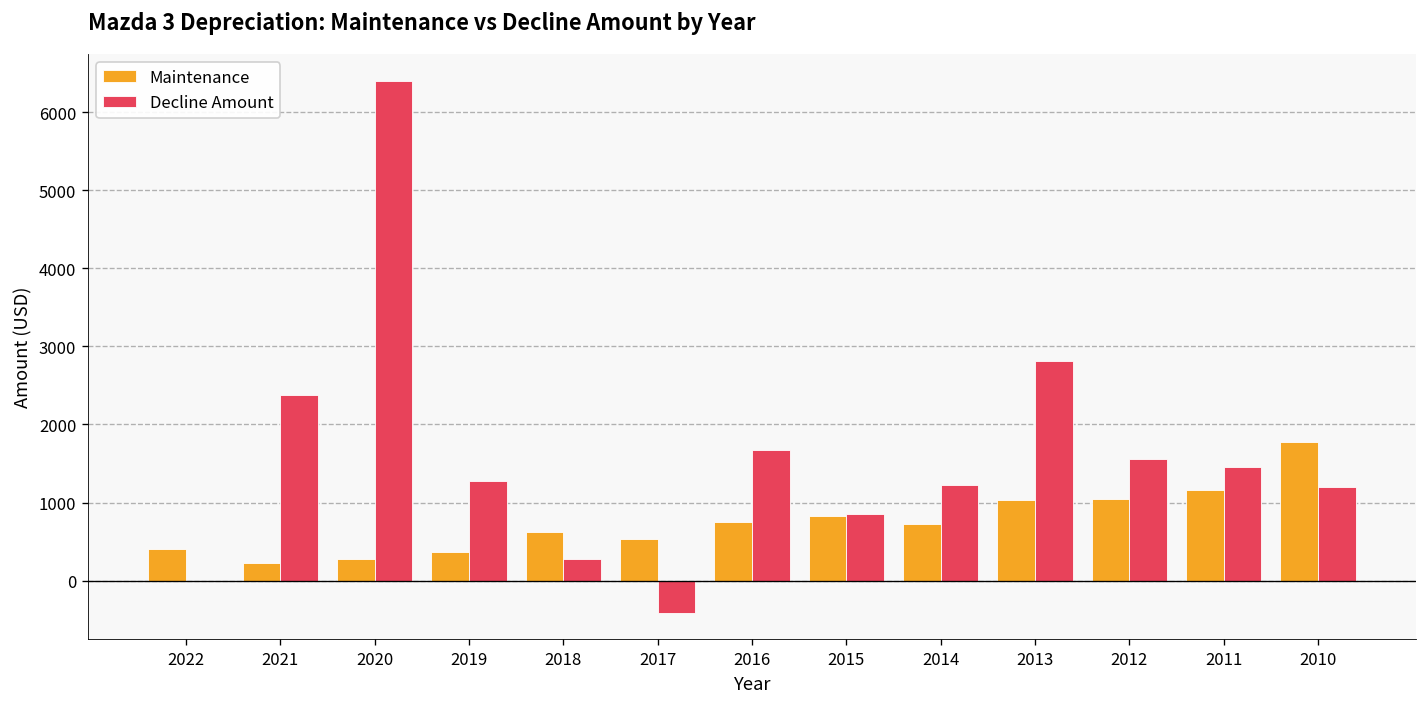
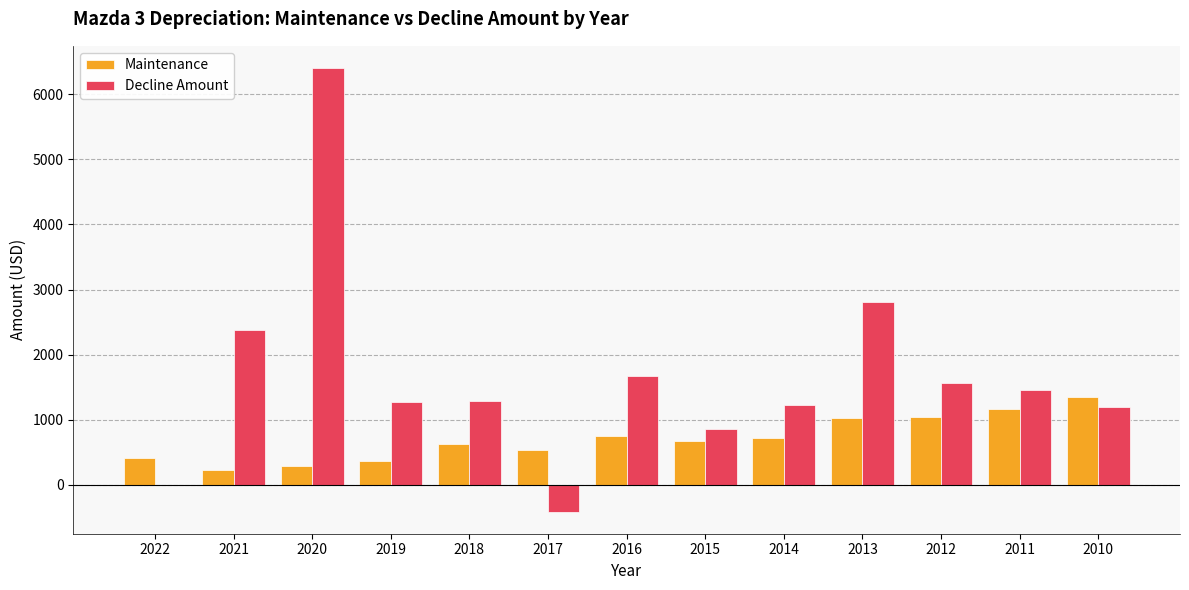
Decline Amount, 2018: 300 -> 1300
Maintenance, 2015: 800 -> 700
Maintenance, 2010: 1800 -> 1300
